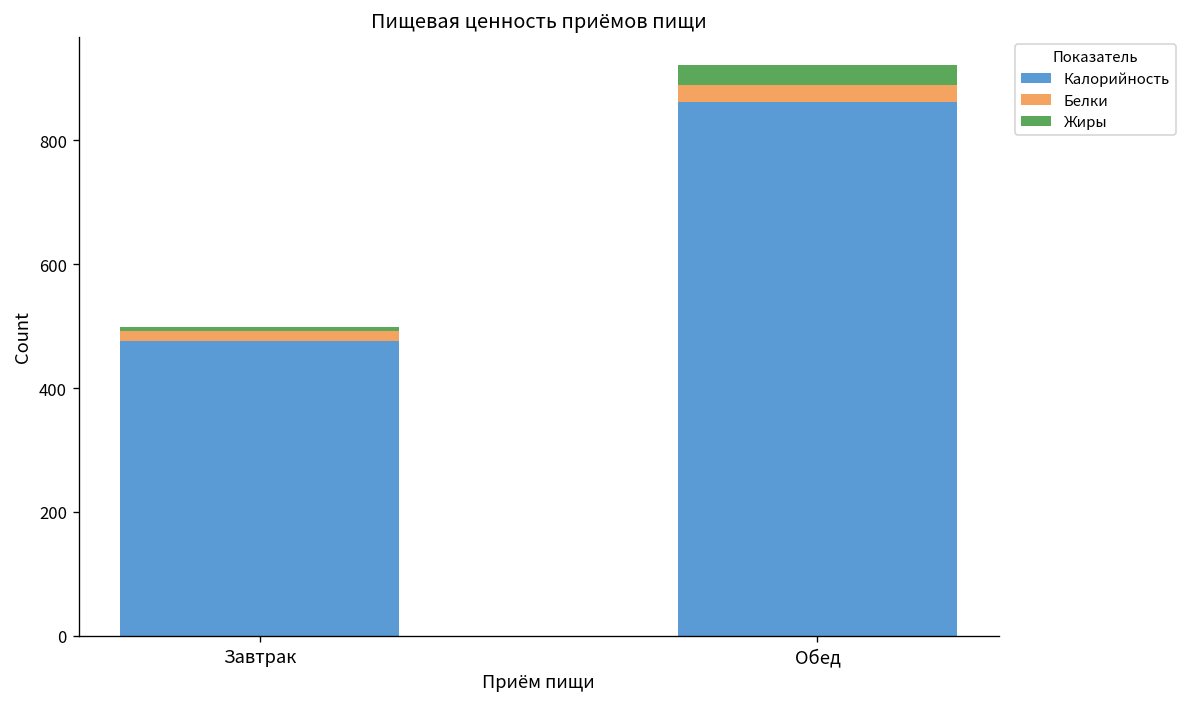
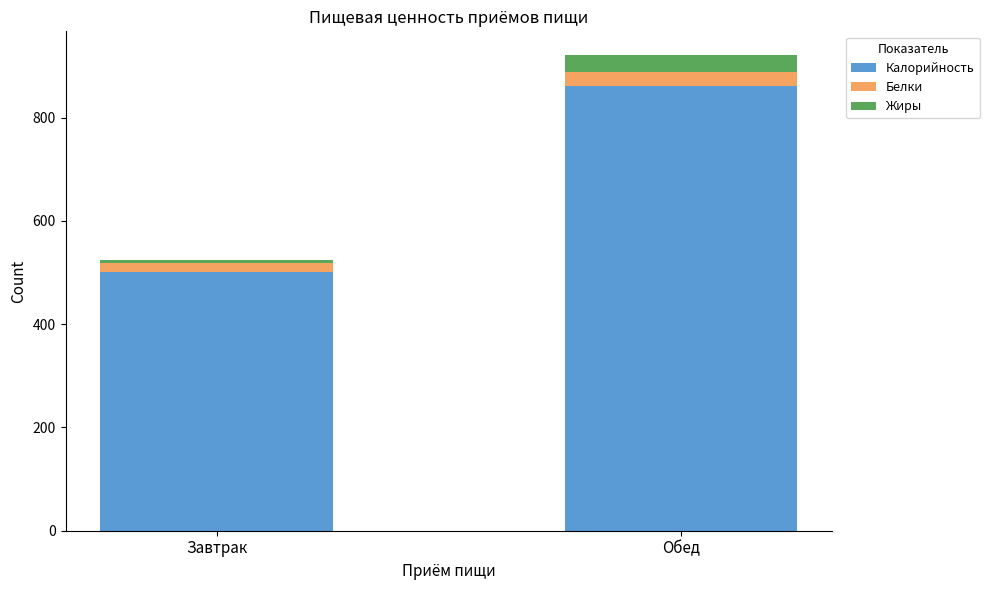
Калорийность, Завтрак: 480 -> 500
